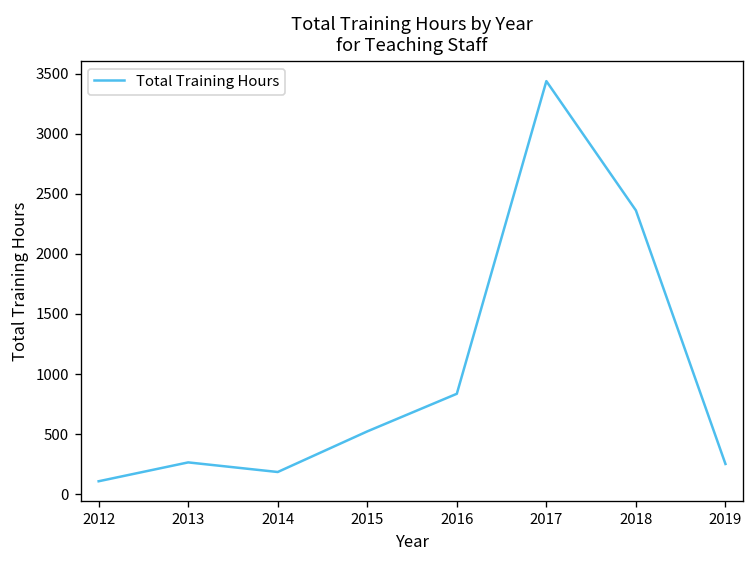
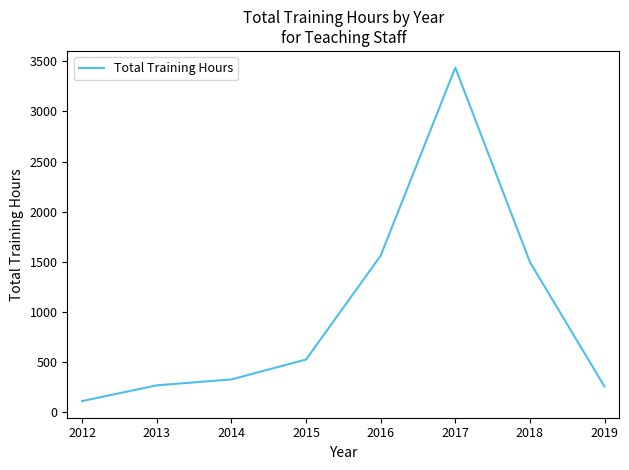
2014: 190 -> 320
2016: 840 -> 1560
2018: 2360 -> 1500
